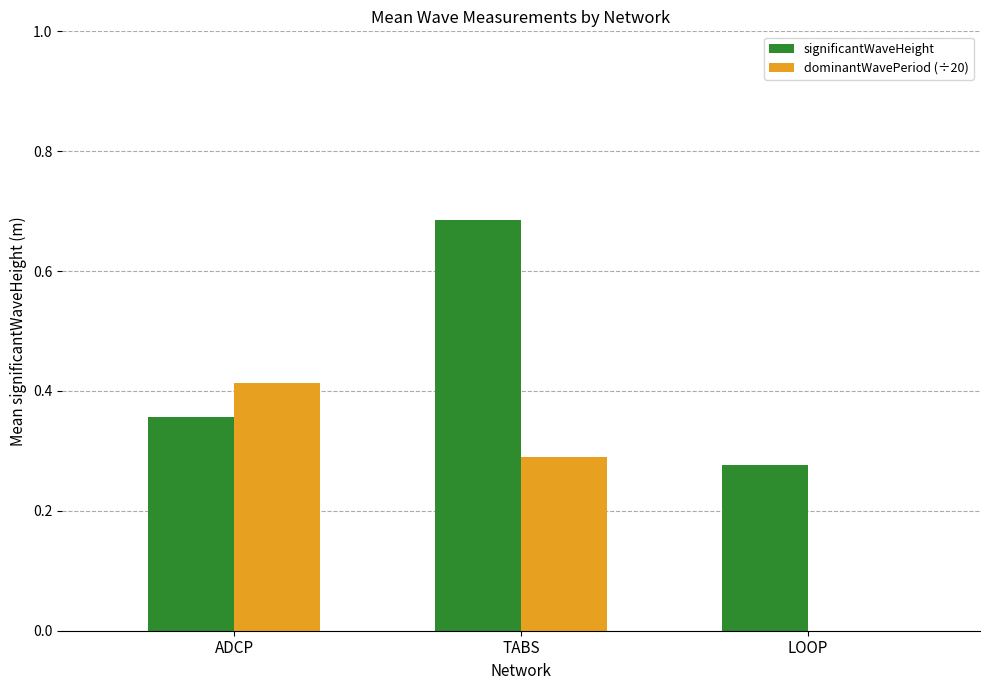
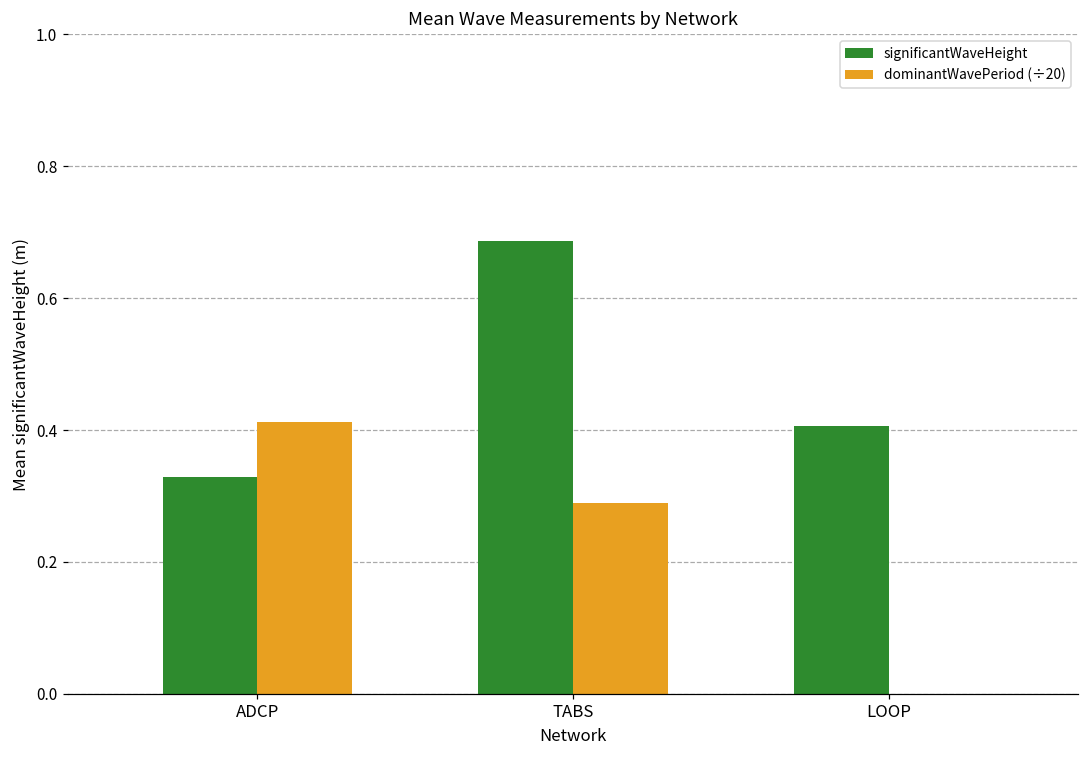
significantWaveHeight, ADCP: 0.36 -> 0.33
significantWaveHeight, LOOP: 0.28 -> 0.41
